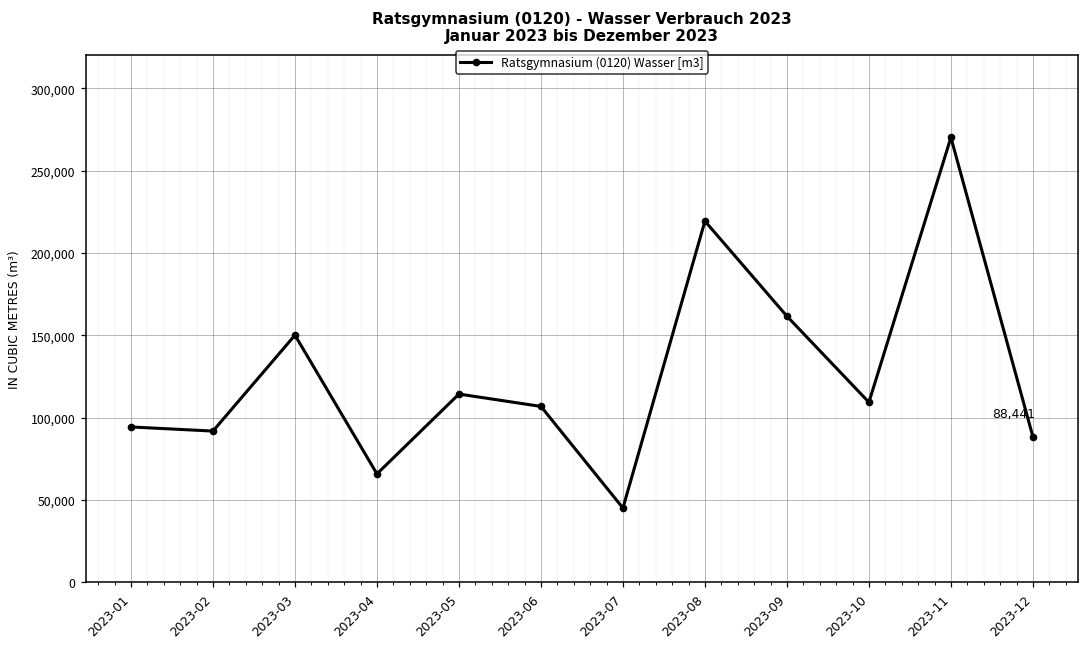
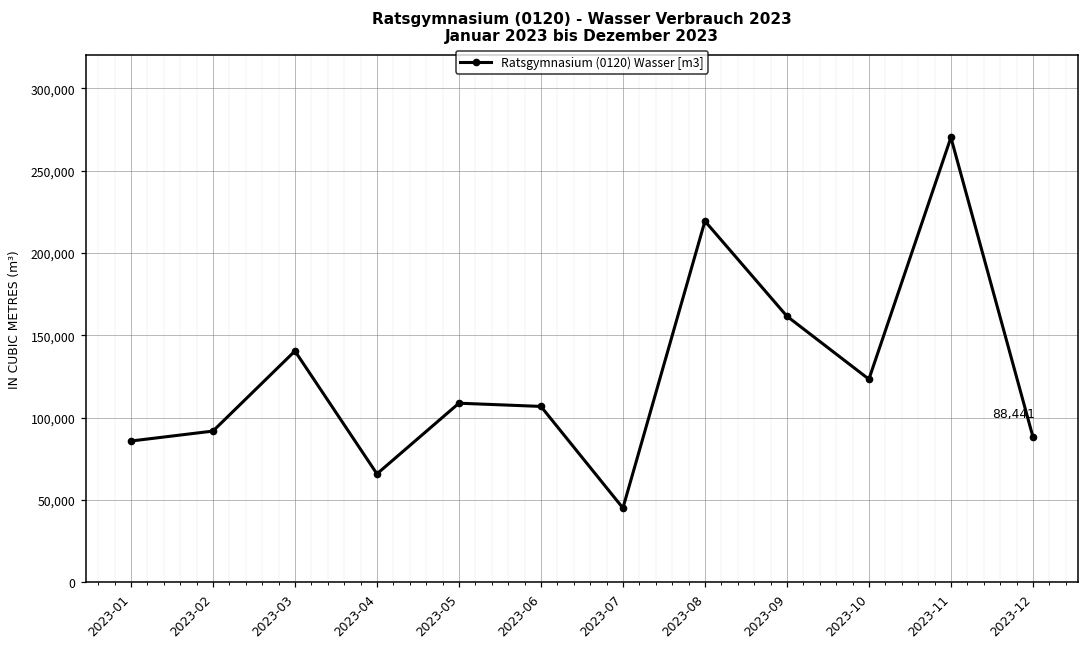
2023-01: 94,000 -> 86,000
2023-03: 150,000 -> 140,000
2023-05: 114,000 -> 109,000
2023-10: 109,000 -> 123,000
